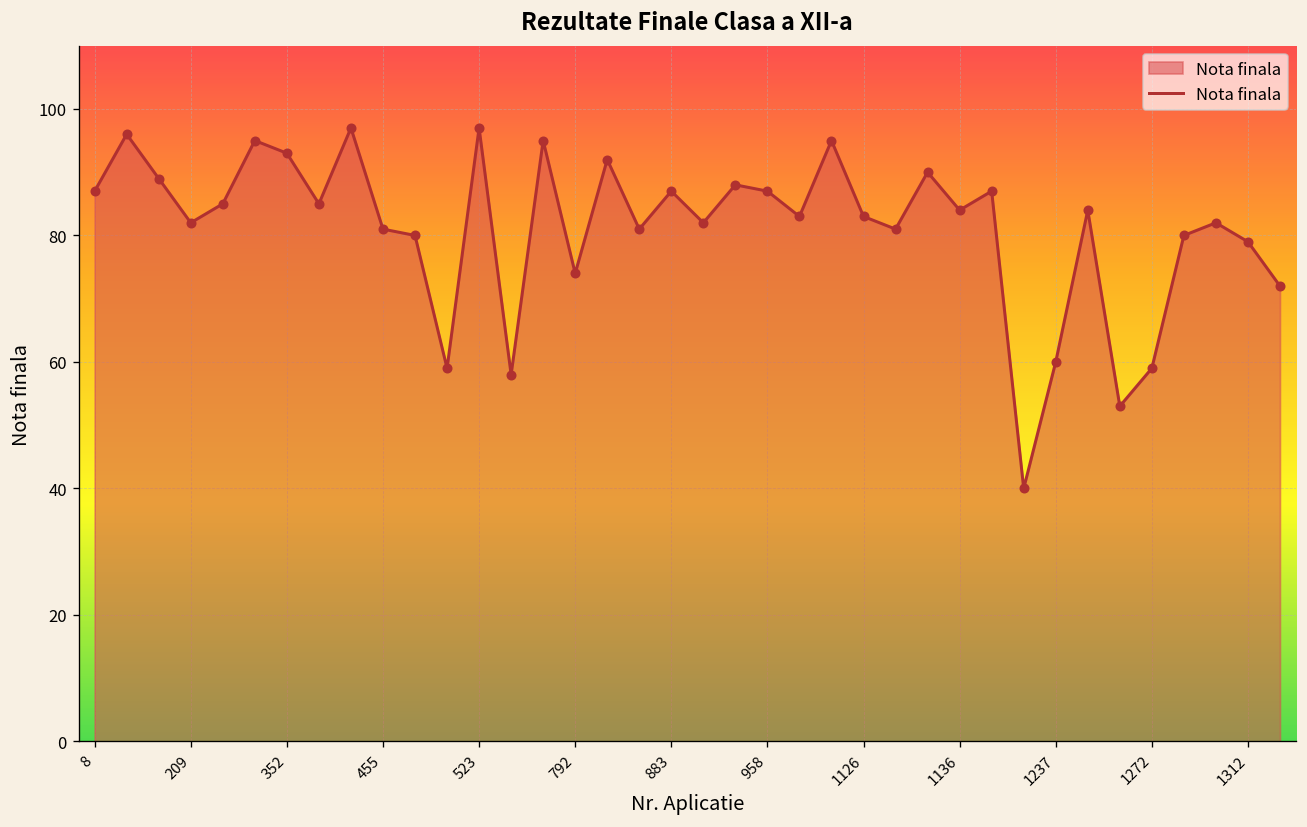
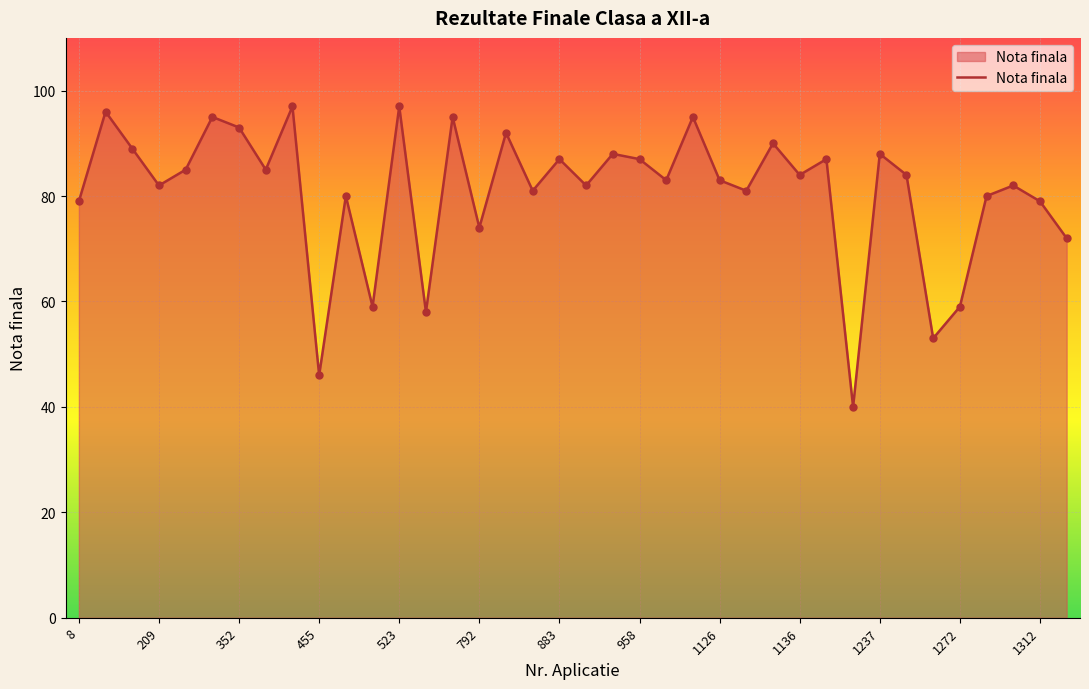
8: 87 -> 79
455: 81 -> 46
1237: 60 -> 88
